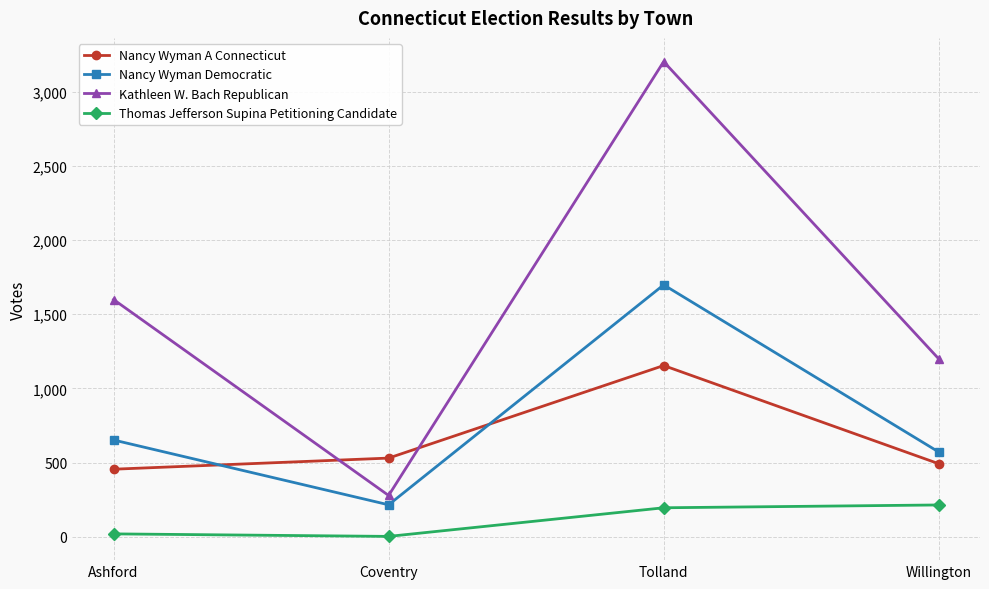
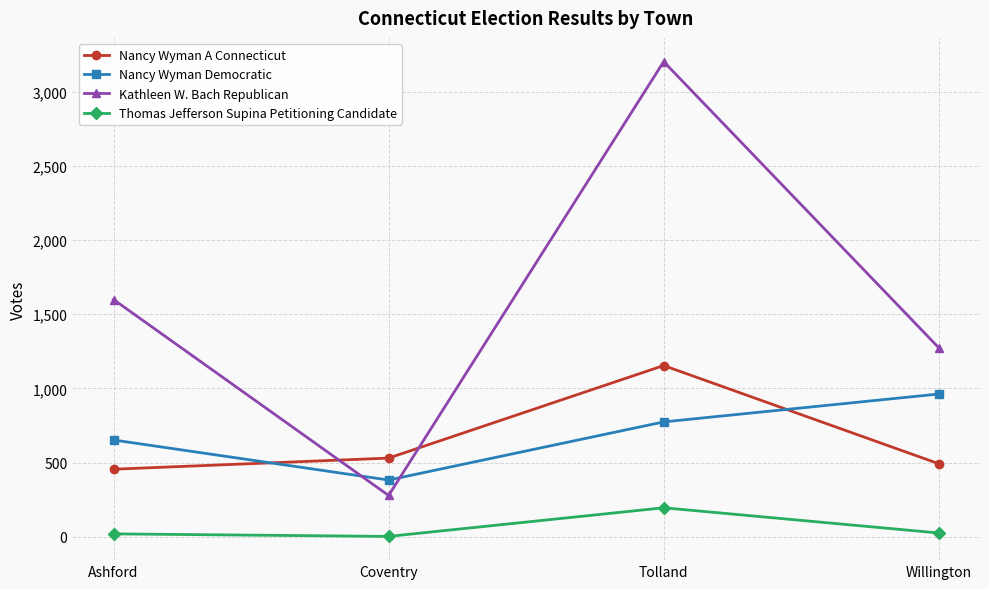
Nancy Wyman Democratic, Coventry: 220 -> 380
Nancy Wyman Democratic, Tolland: 1,700 -> 770
Nancy Wyman Democratic, Willington: 570 -> 960
Kathleen W. Bach Republican, Willington: 1,200 -> 1,270
Thomas Jefferson Supina Petitioning Candidate, Willington: 210 -> 30
